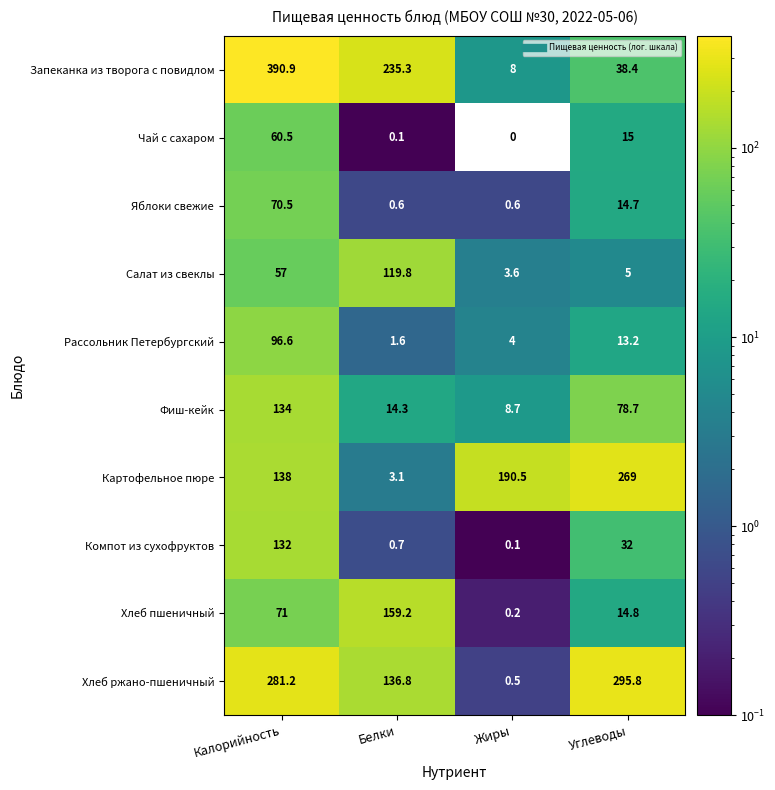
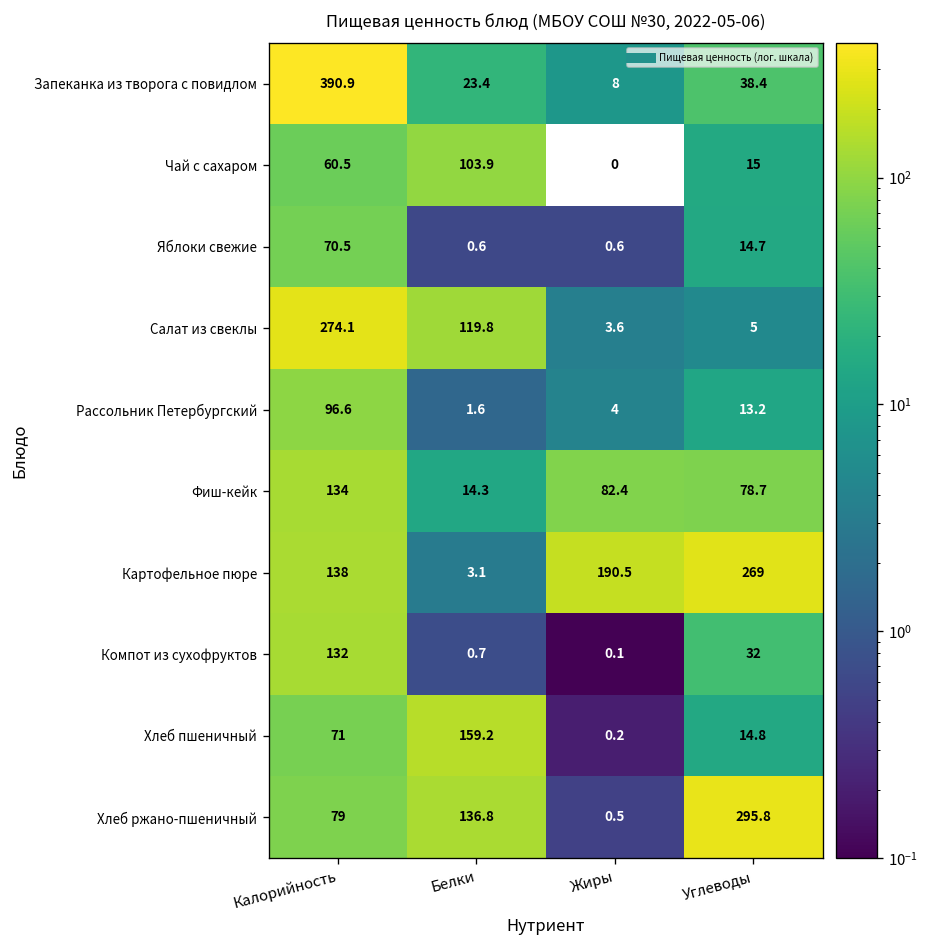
Запеканка из творога с повидлом, Белки: 235.3 -> 23.4
Чай с сахаром, Белки: 0.1 -> 103.9
Салат из свеклы, Калорийность: 57 -> 274.1
Фиш-кейк, Жиры: 8.7 -> 82.4
Хлеб ржано-пшеничный, Калорийность: 281.2 -> 79
